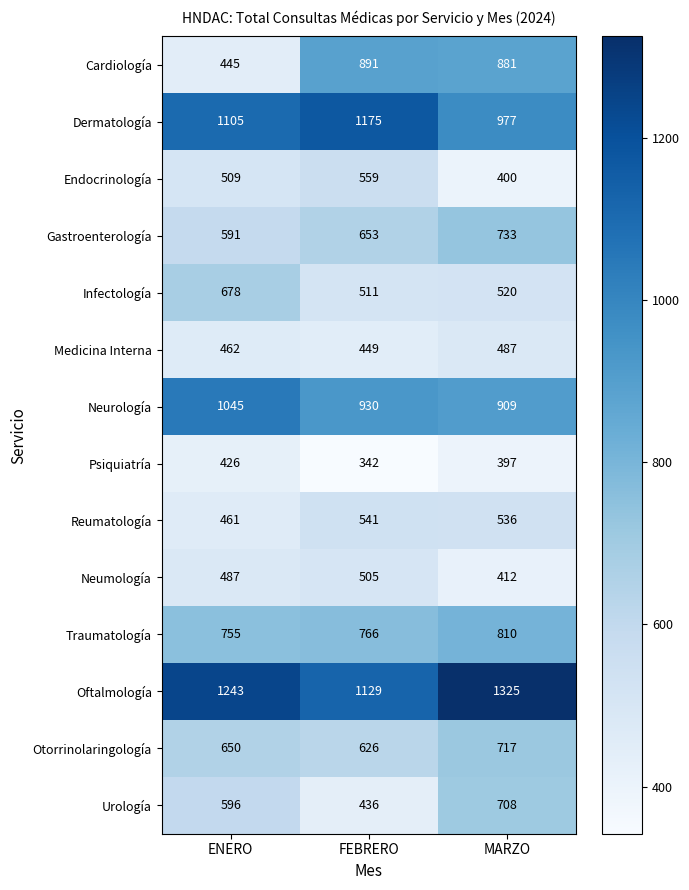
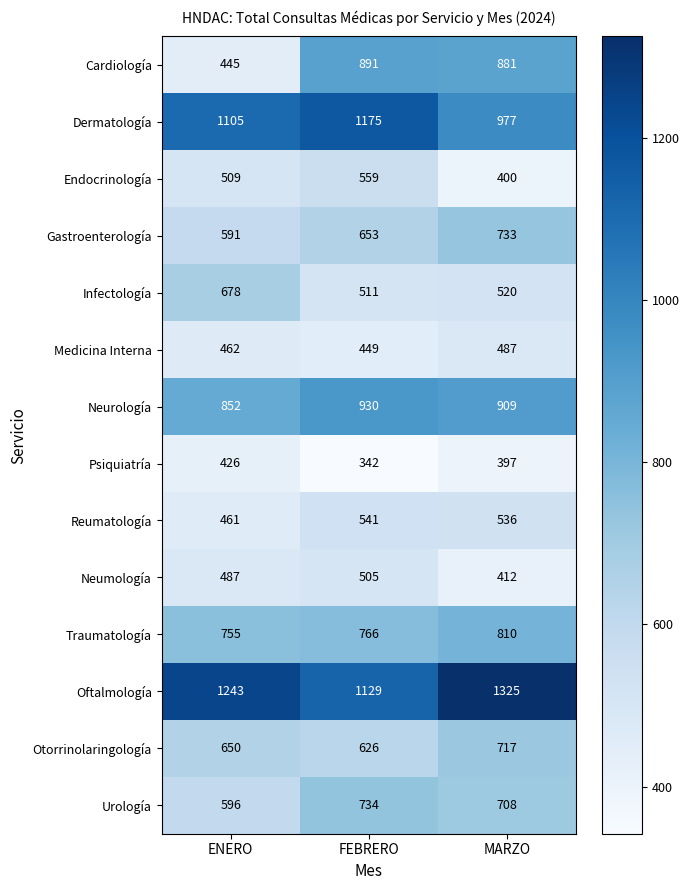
Neurología, ENERO: 1045 -> 852
Urología, FEBRERO: 436 -> 734
